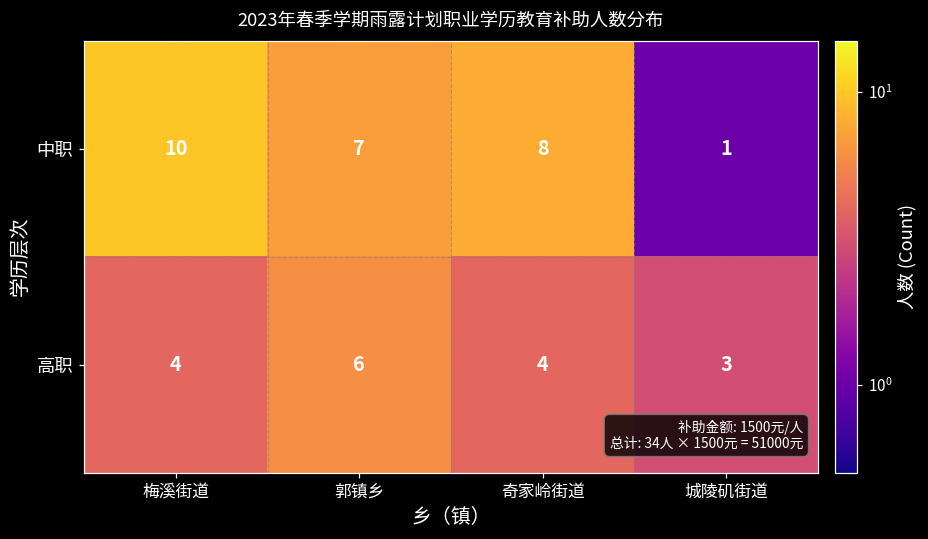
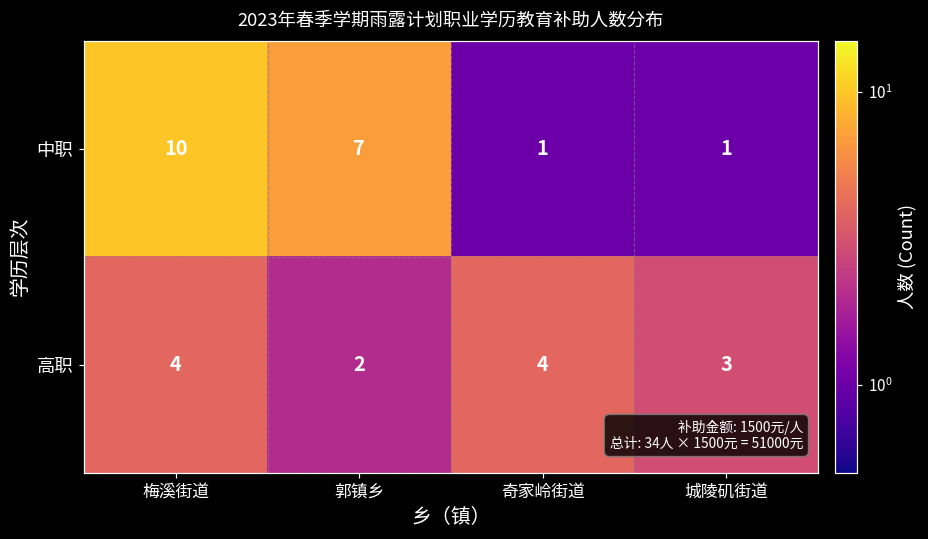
中职, 奇家岭街道: 8 -> 1
高职, 郭镇乡: 6 -> 2
